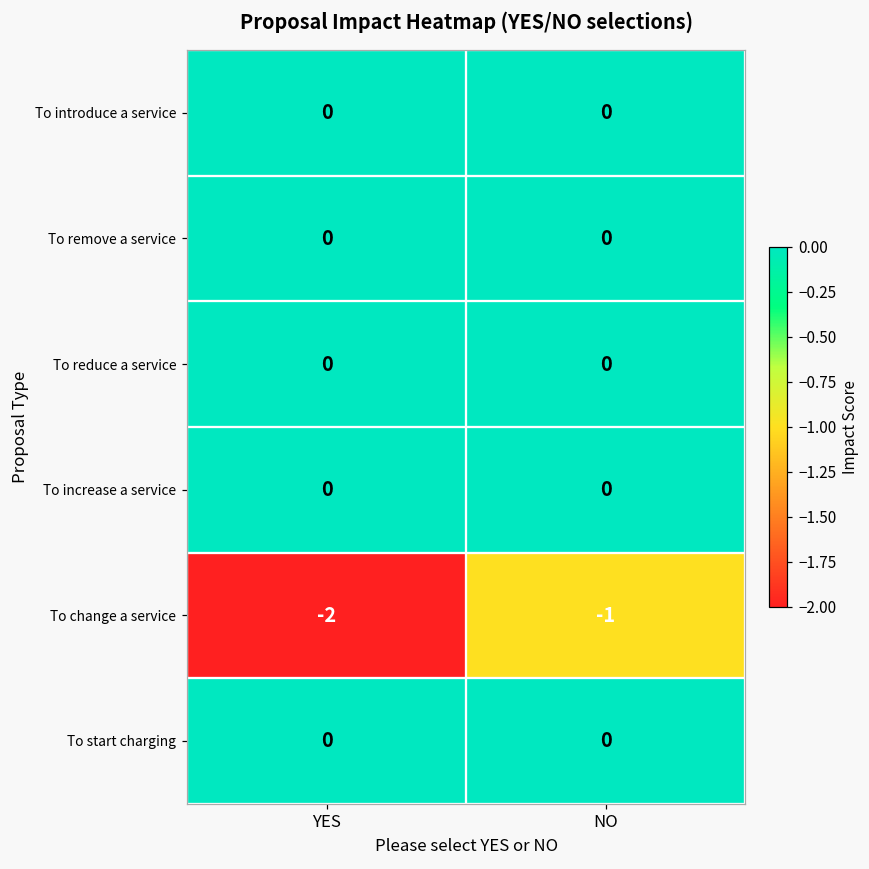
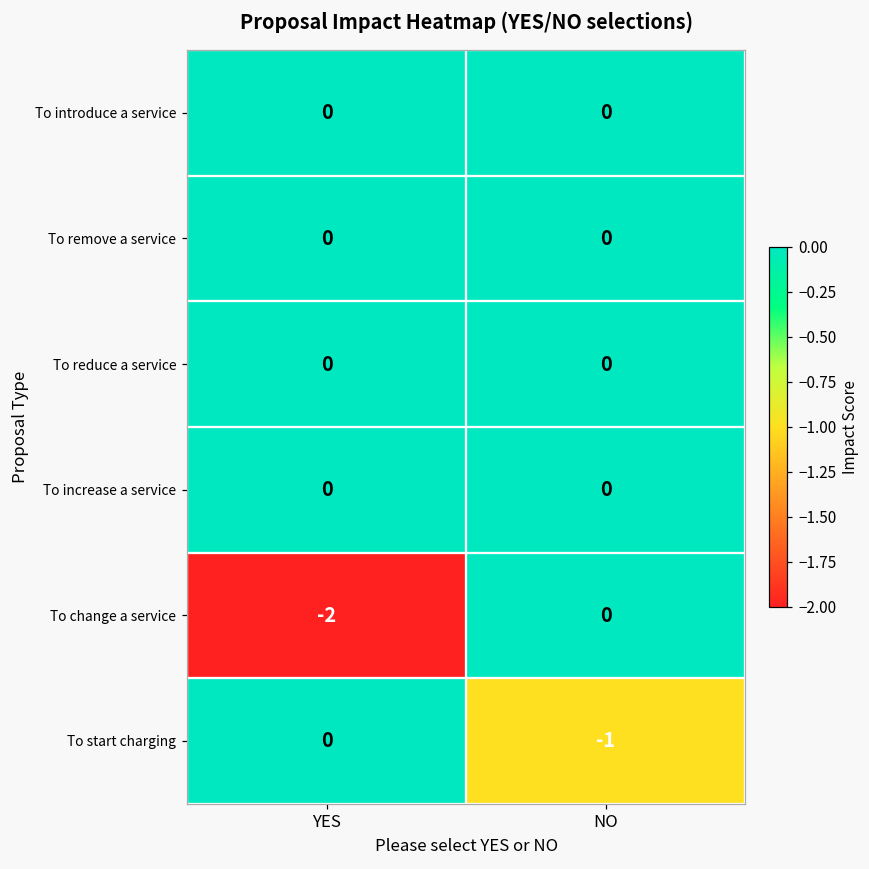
To change a service, NO: -1 -> 0
To start charging, NO: 0 -> -1
